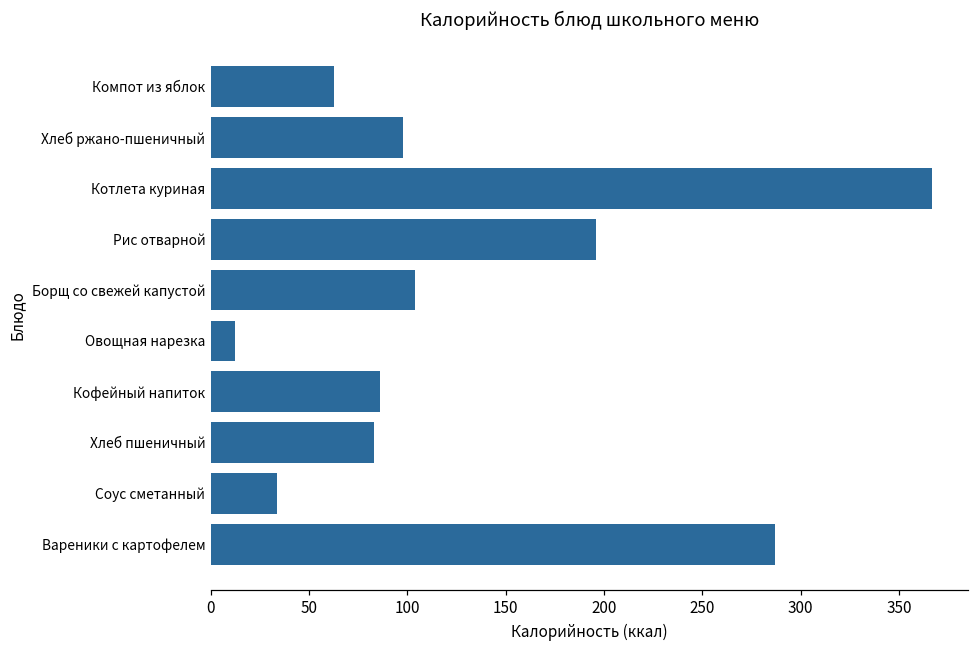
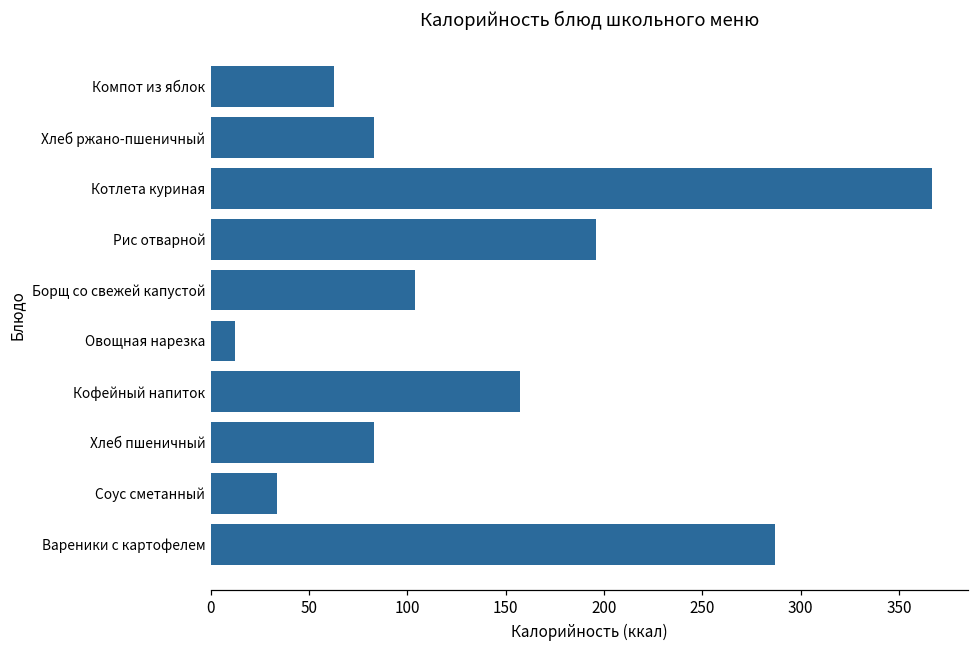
Хлеб ржано-пшеничный: 98 -> 83
Кофейный напиток: 86 -> 158
